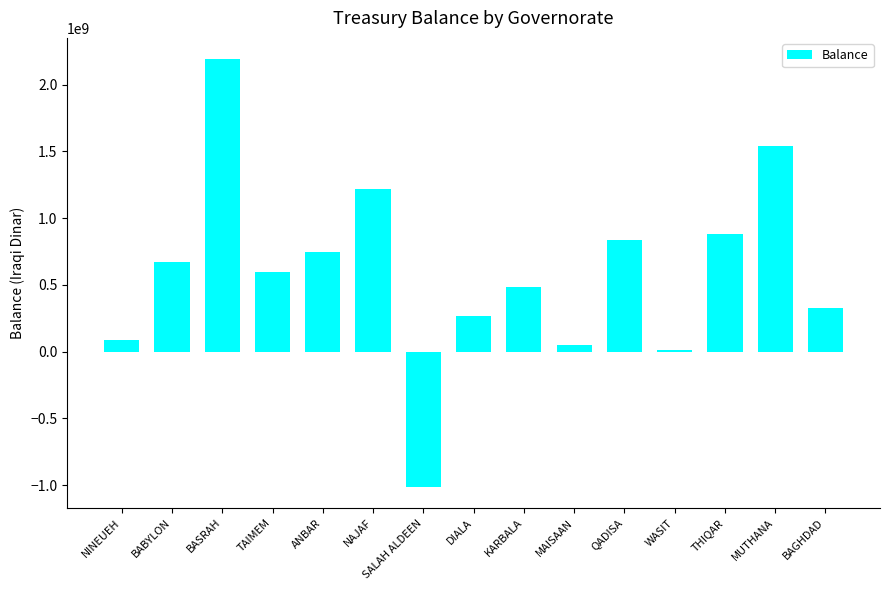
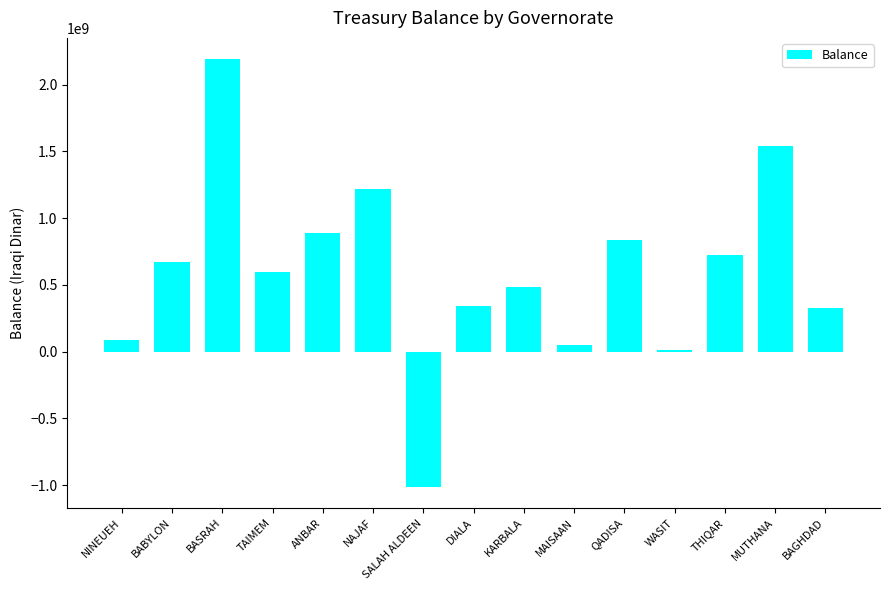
ANBAR: 750000000 -> 890000000
DIALA: 270000000 -> 350000000
THIQAR: 880000000 -> 720000000
